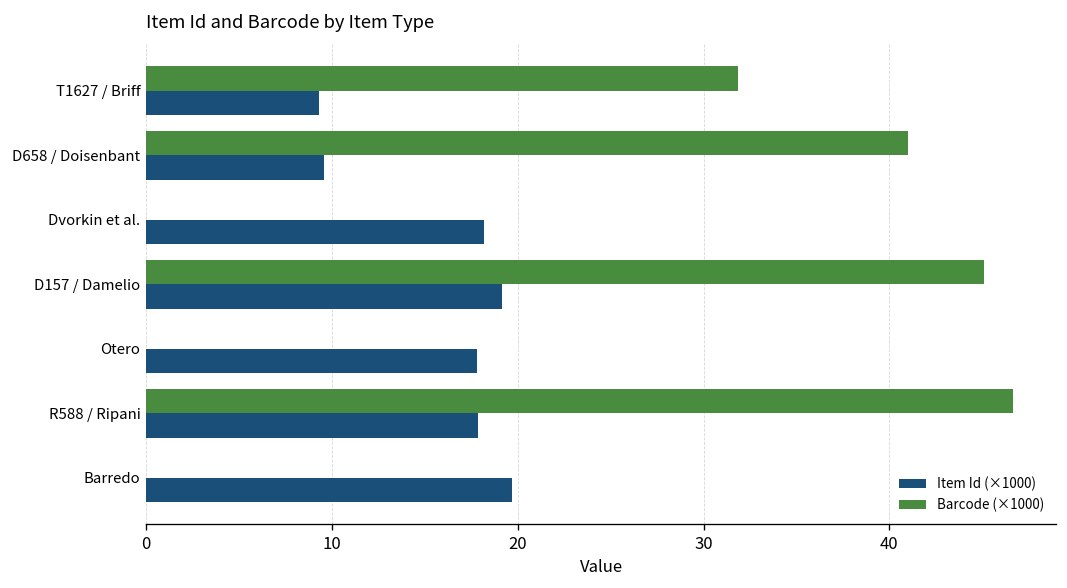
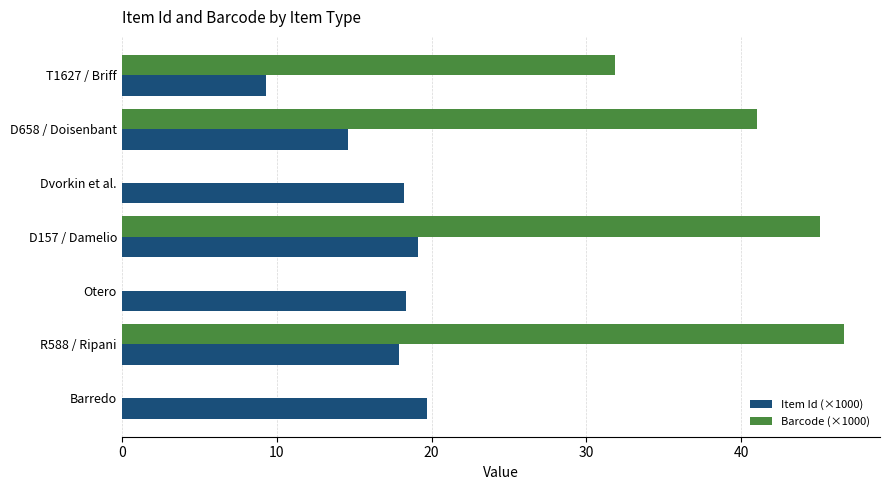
Item Id (×1000), D658 / Doisenbant: 9.6 -> 14.6
Item Id (×1000), Otero: 17.8 -> 18.4
